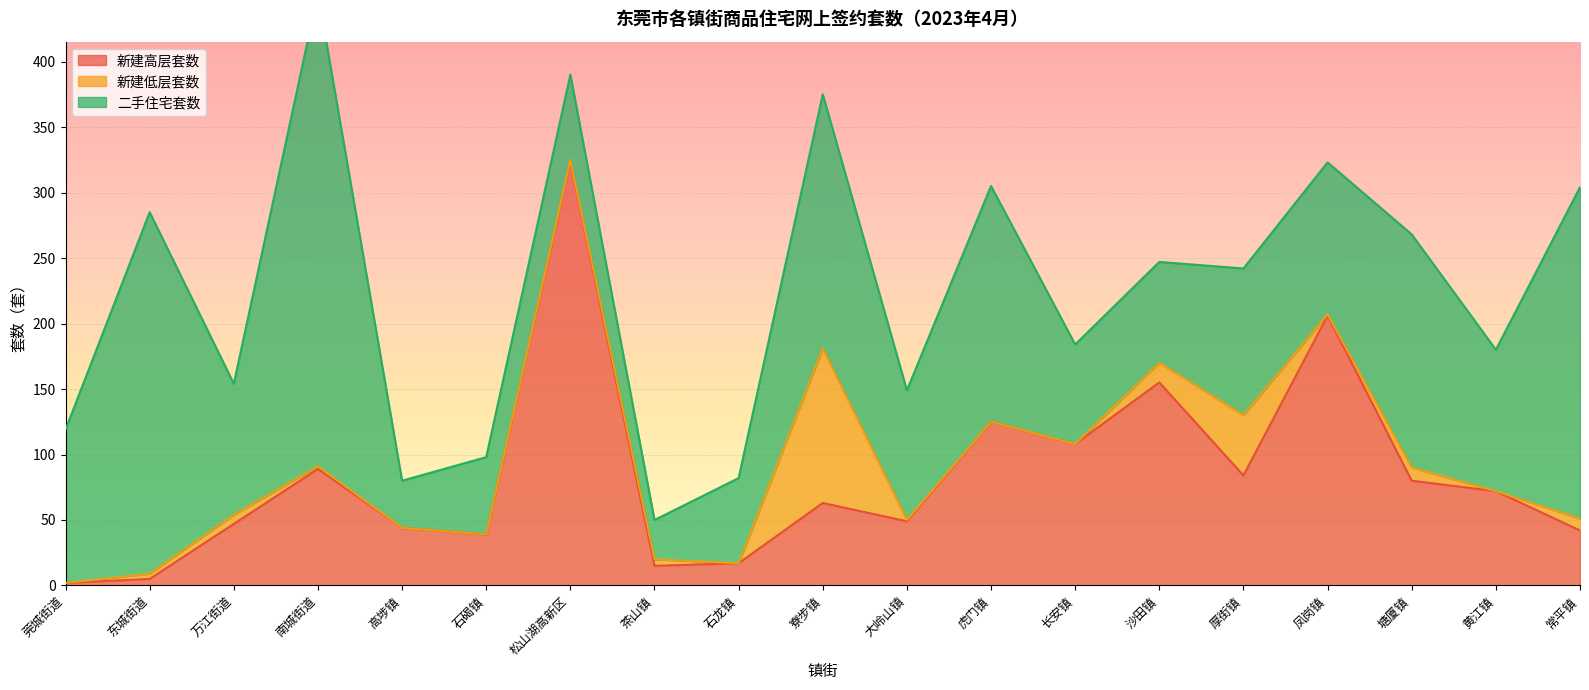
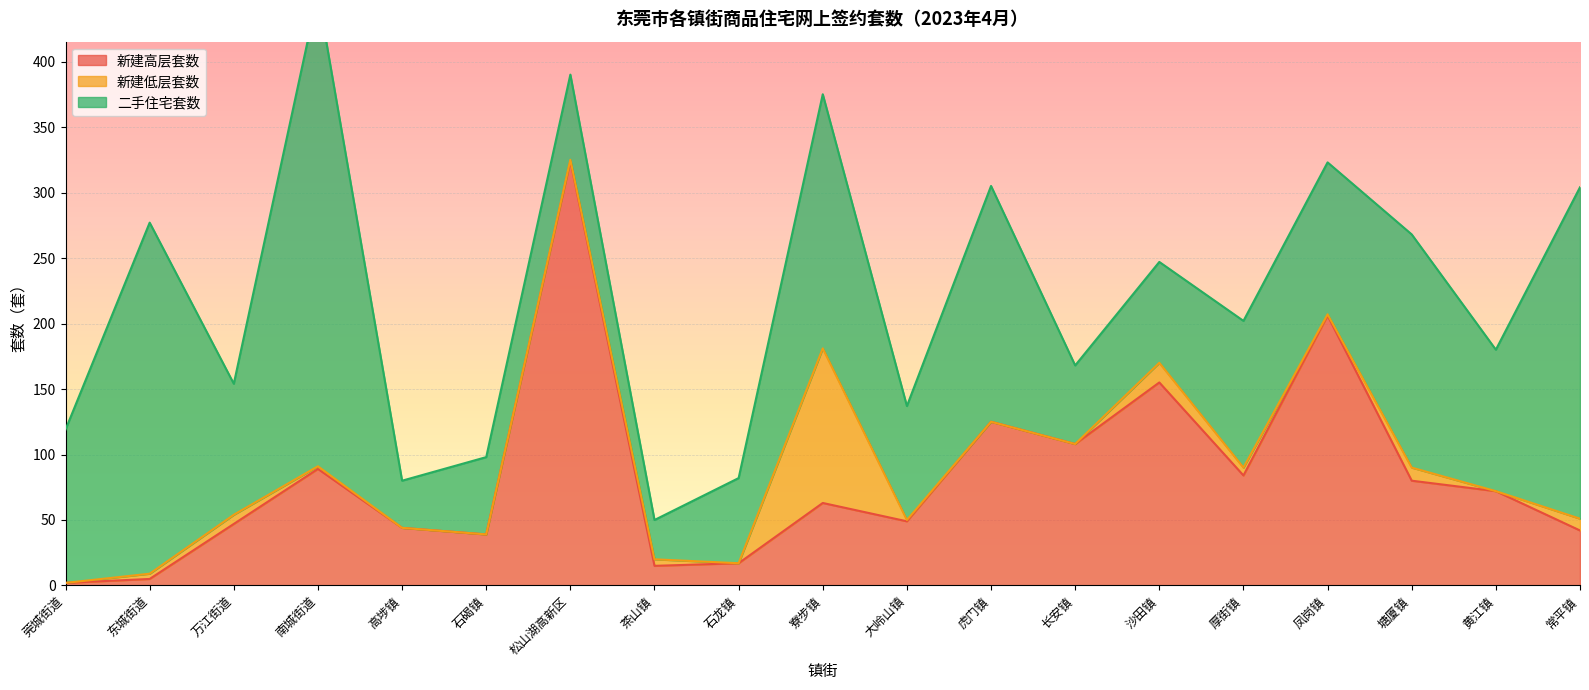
二手住宅套数, 东城街道: 276 -> 268
二手住宅套数, 大岭山镇: 99 -> 87
二手住宅套数, 长安镇: 76 -> 60
新建低层套数, 厚街镇: 46 -> 6
